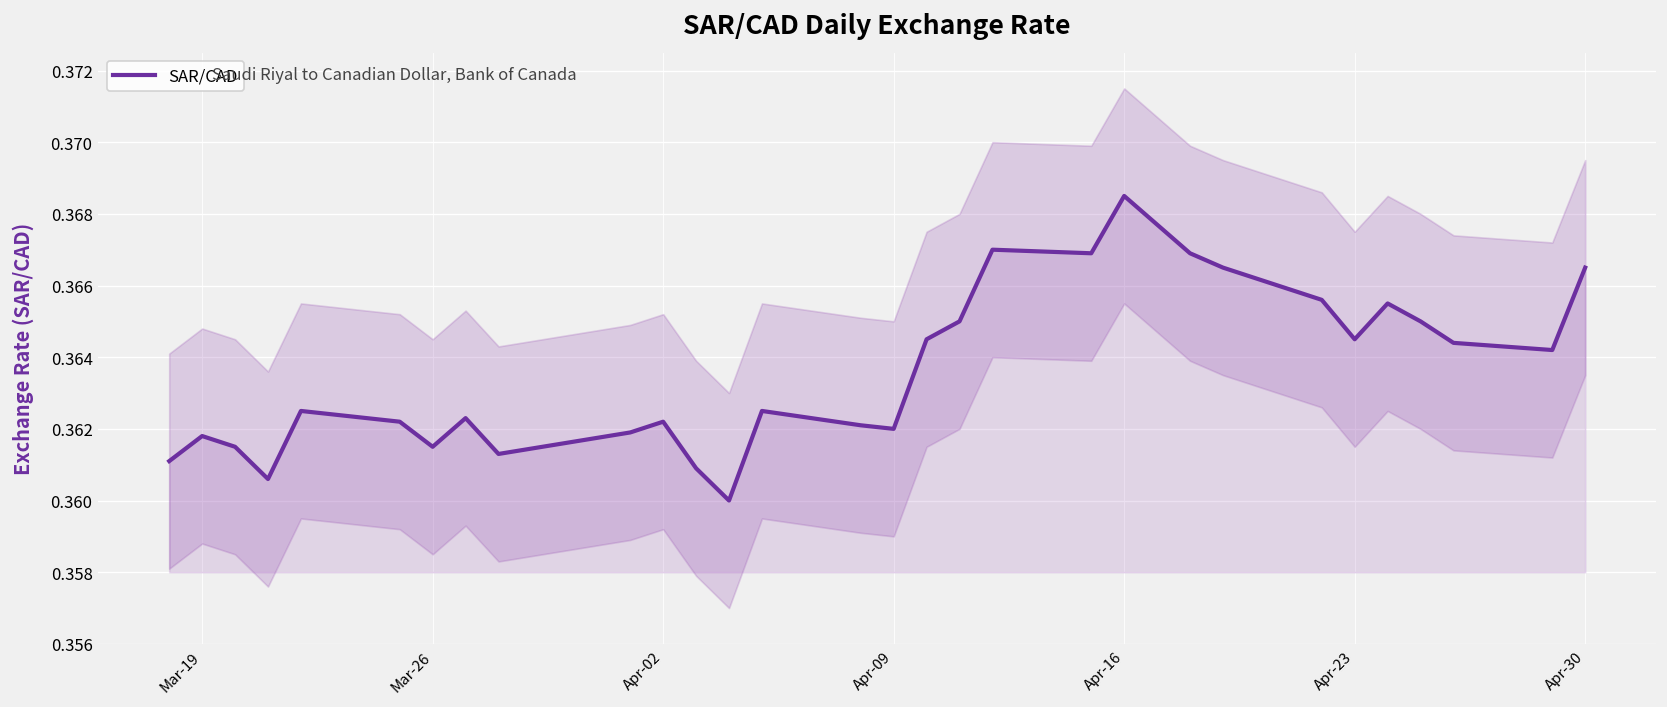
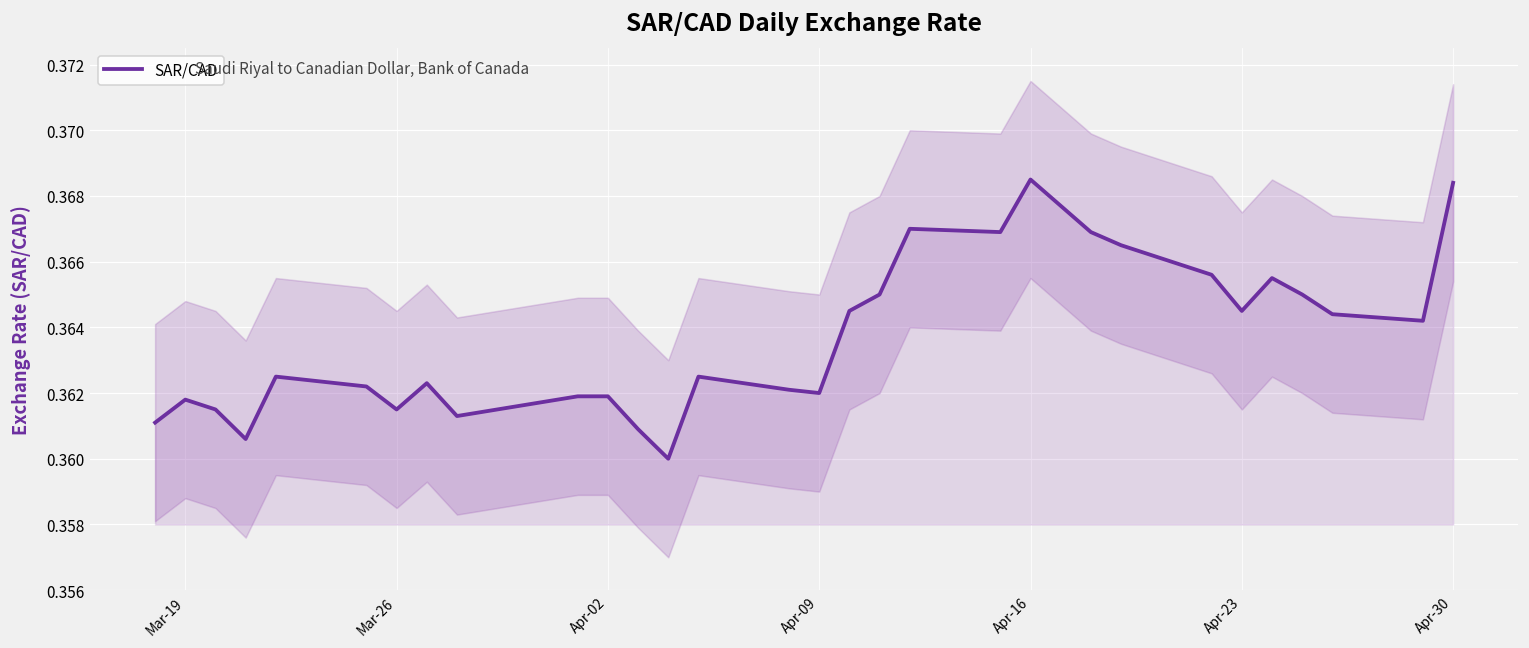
SAR/CAD, Apr-02: 0.3622 -> 0.3619
SAR/CAD, Apr-30: 0.3665 -> 0.3684
